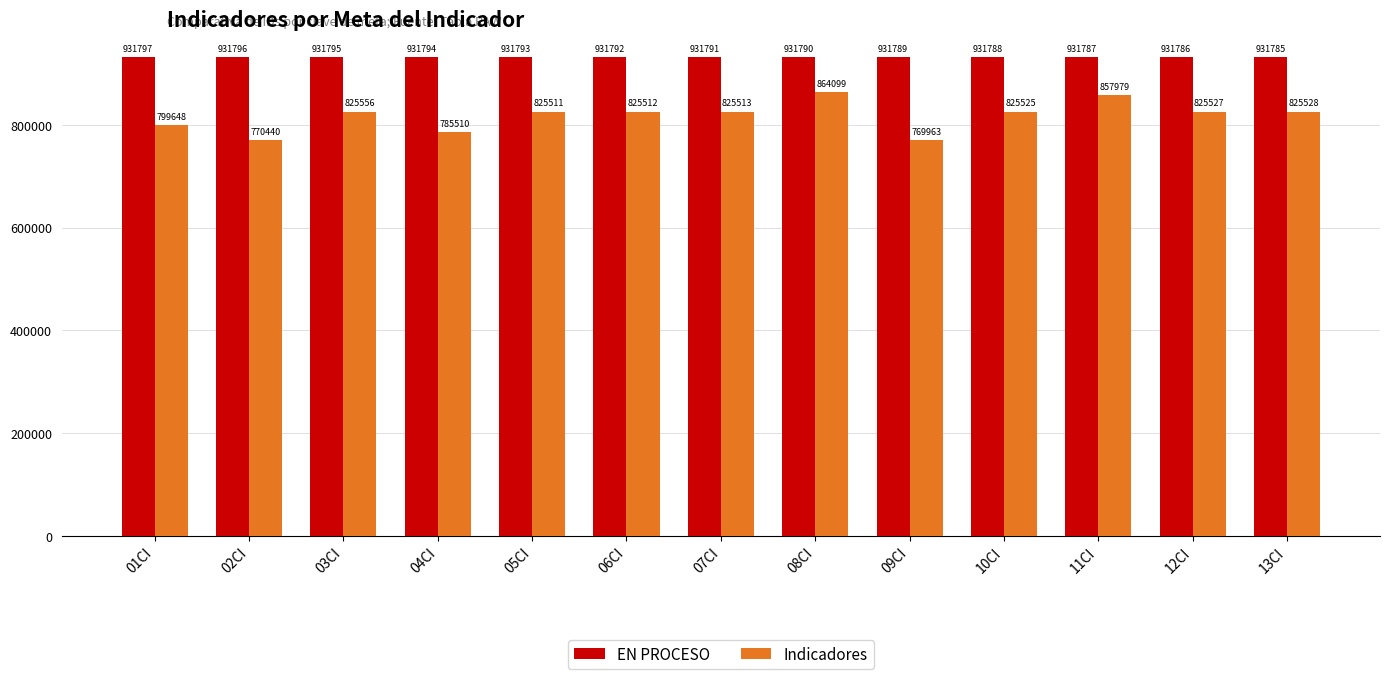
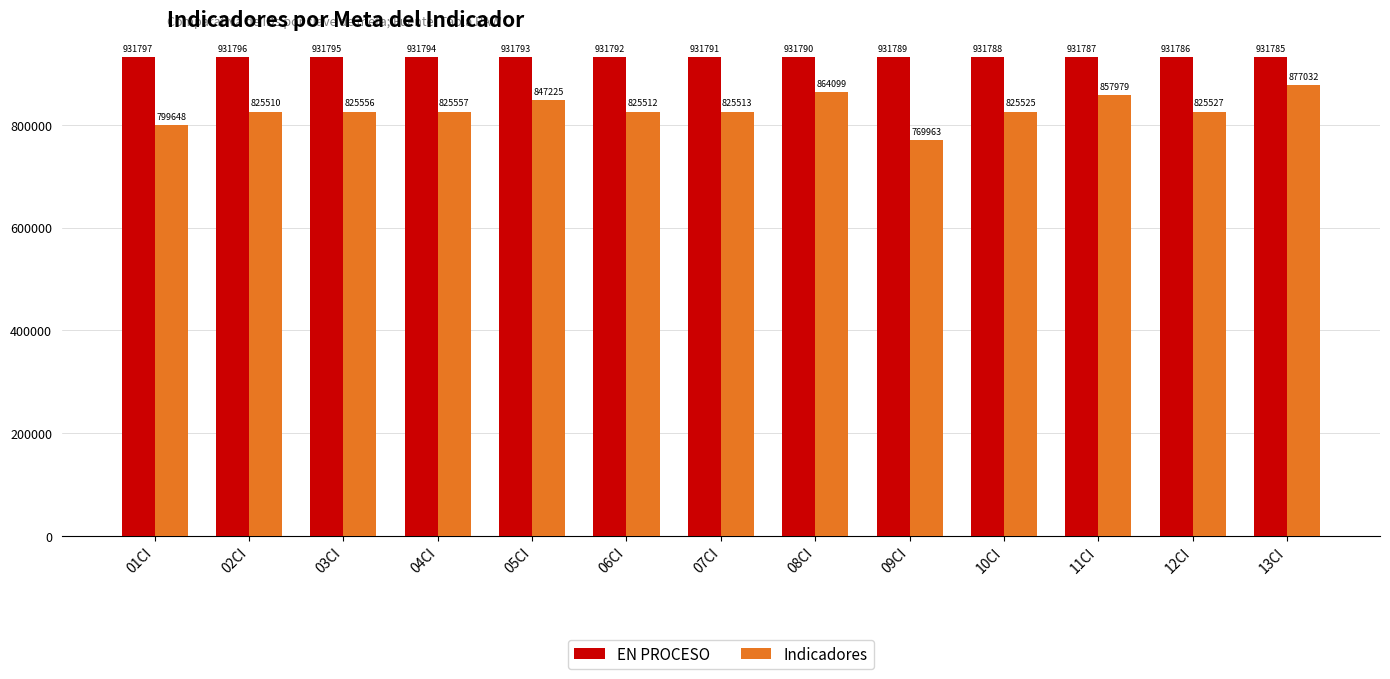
Indicadores, 02CI: 770440 -> 825510
Indicadores, 04CI: 785510 -> 825557
Indicadores, 05CI: 825511 -> 847225
Indicadores, 13CI: 825528 -> 877032
